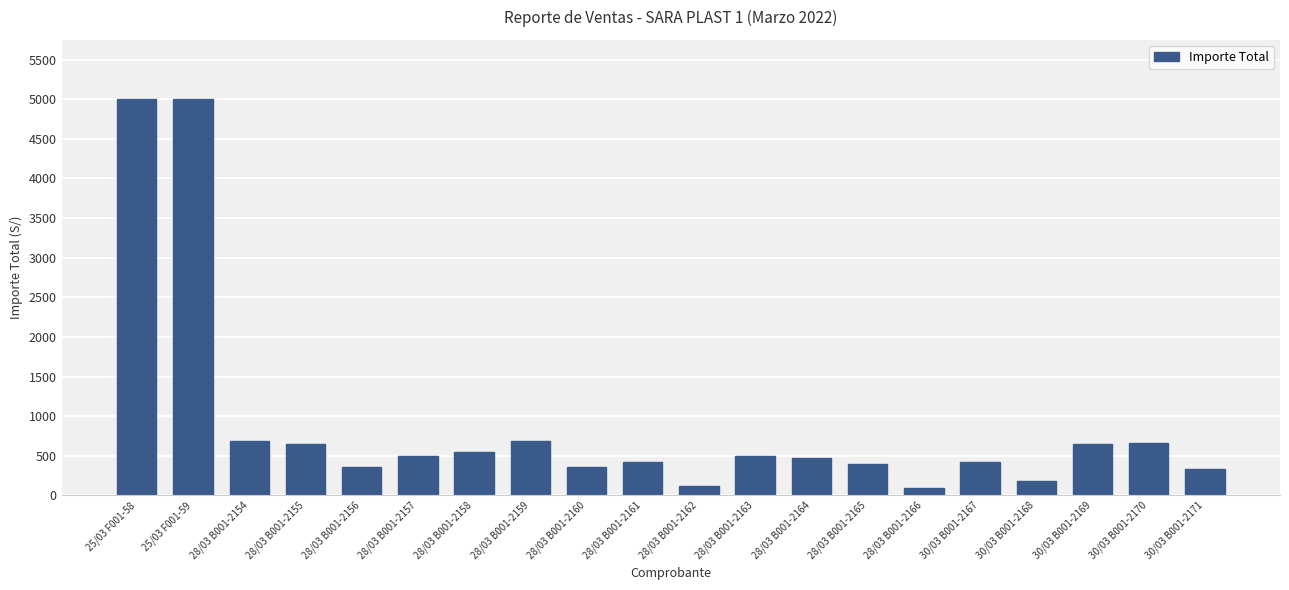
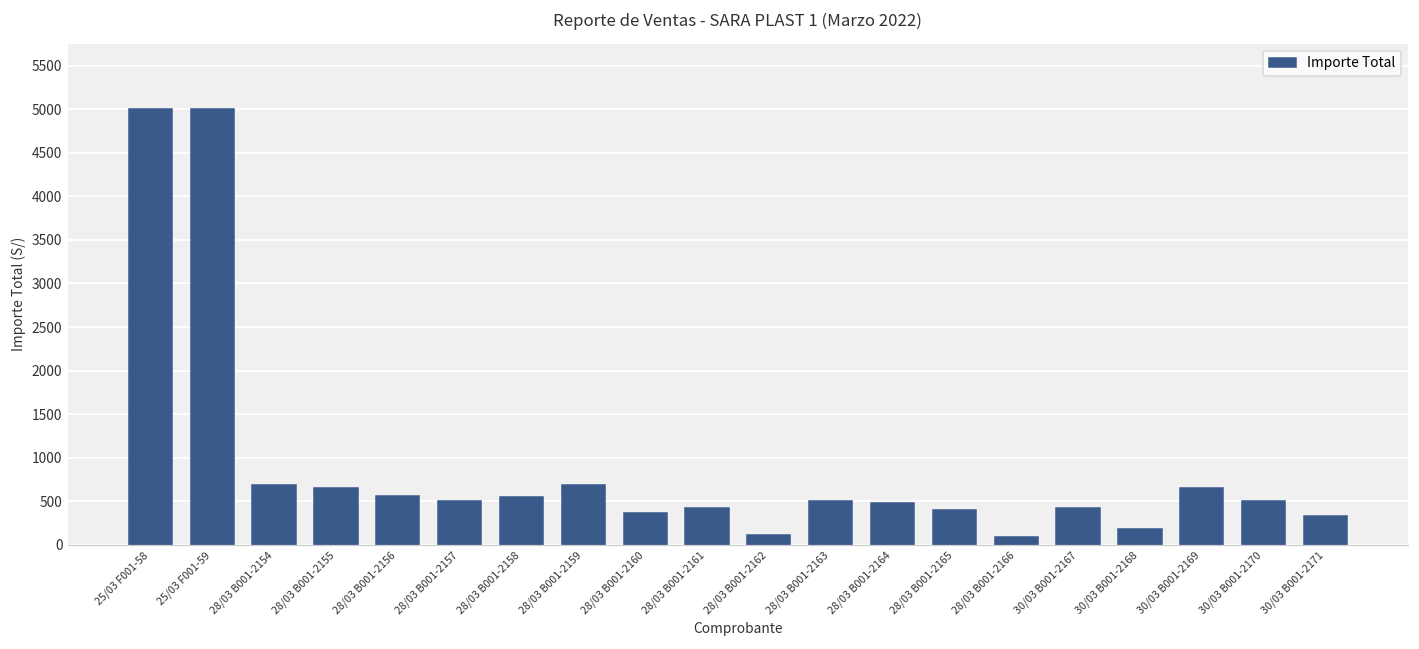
28/03 B001-2156: 400 -> 600
30/03 B001-2170: 700 -> 500
